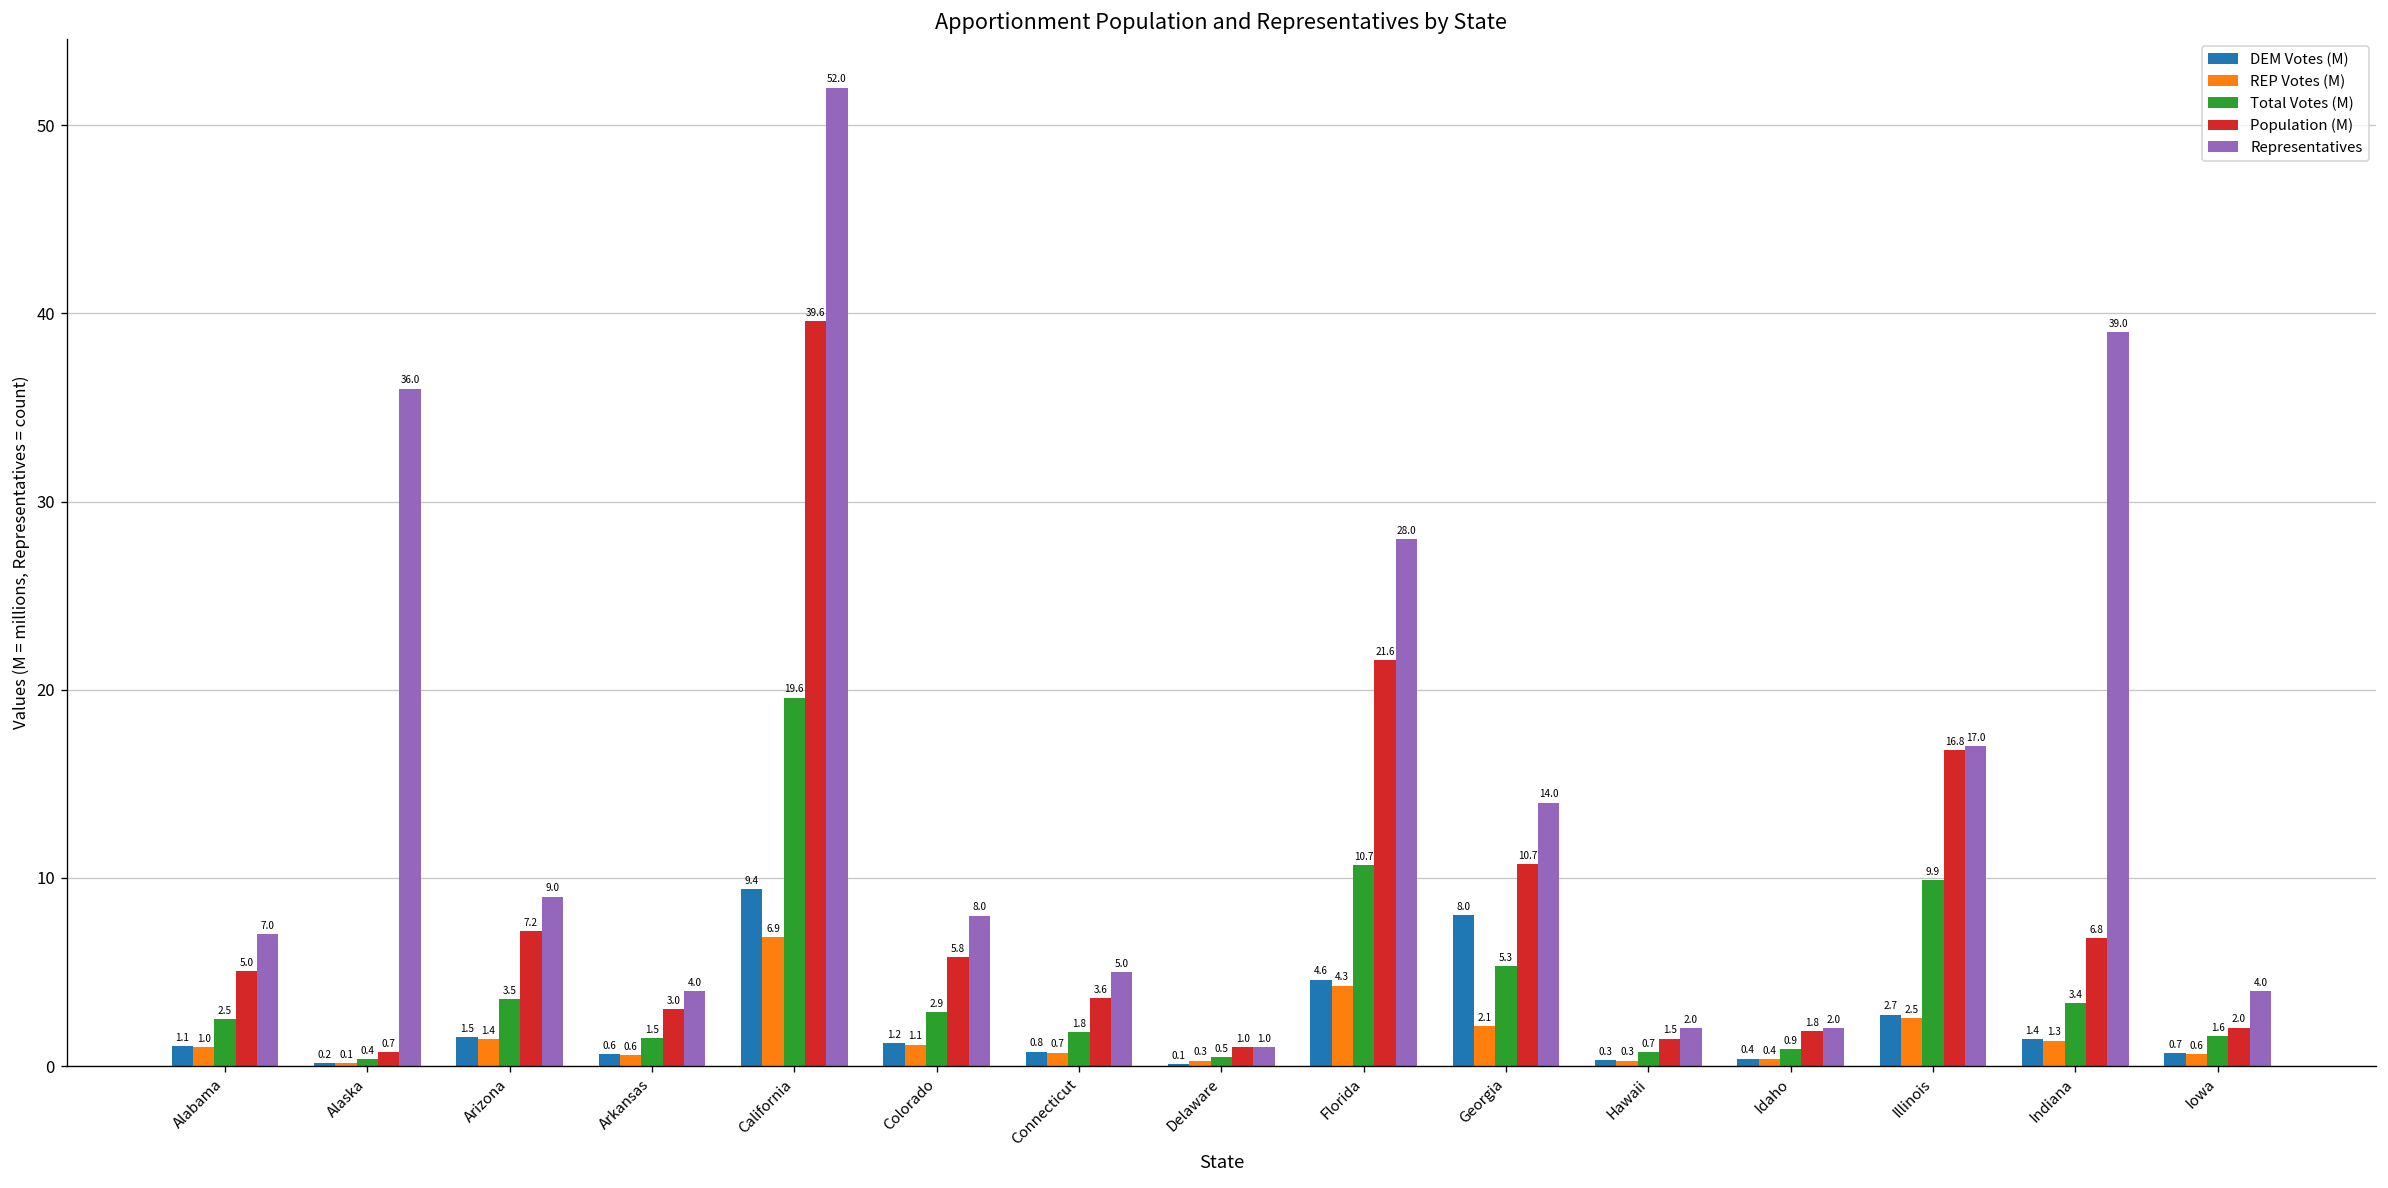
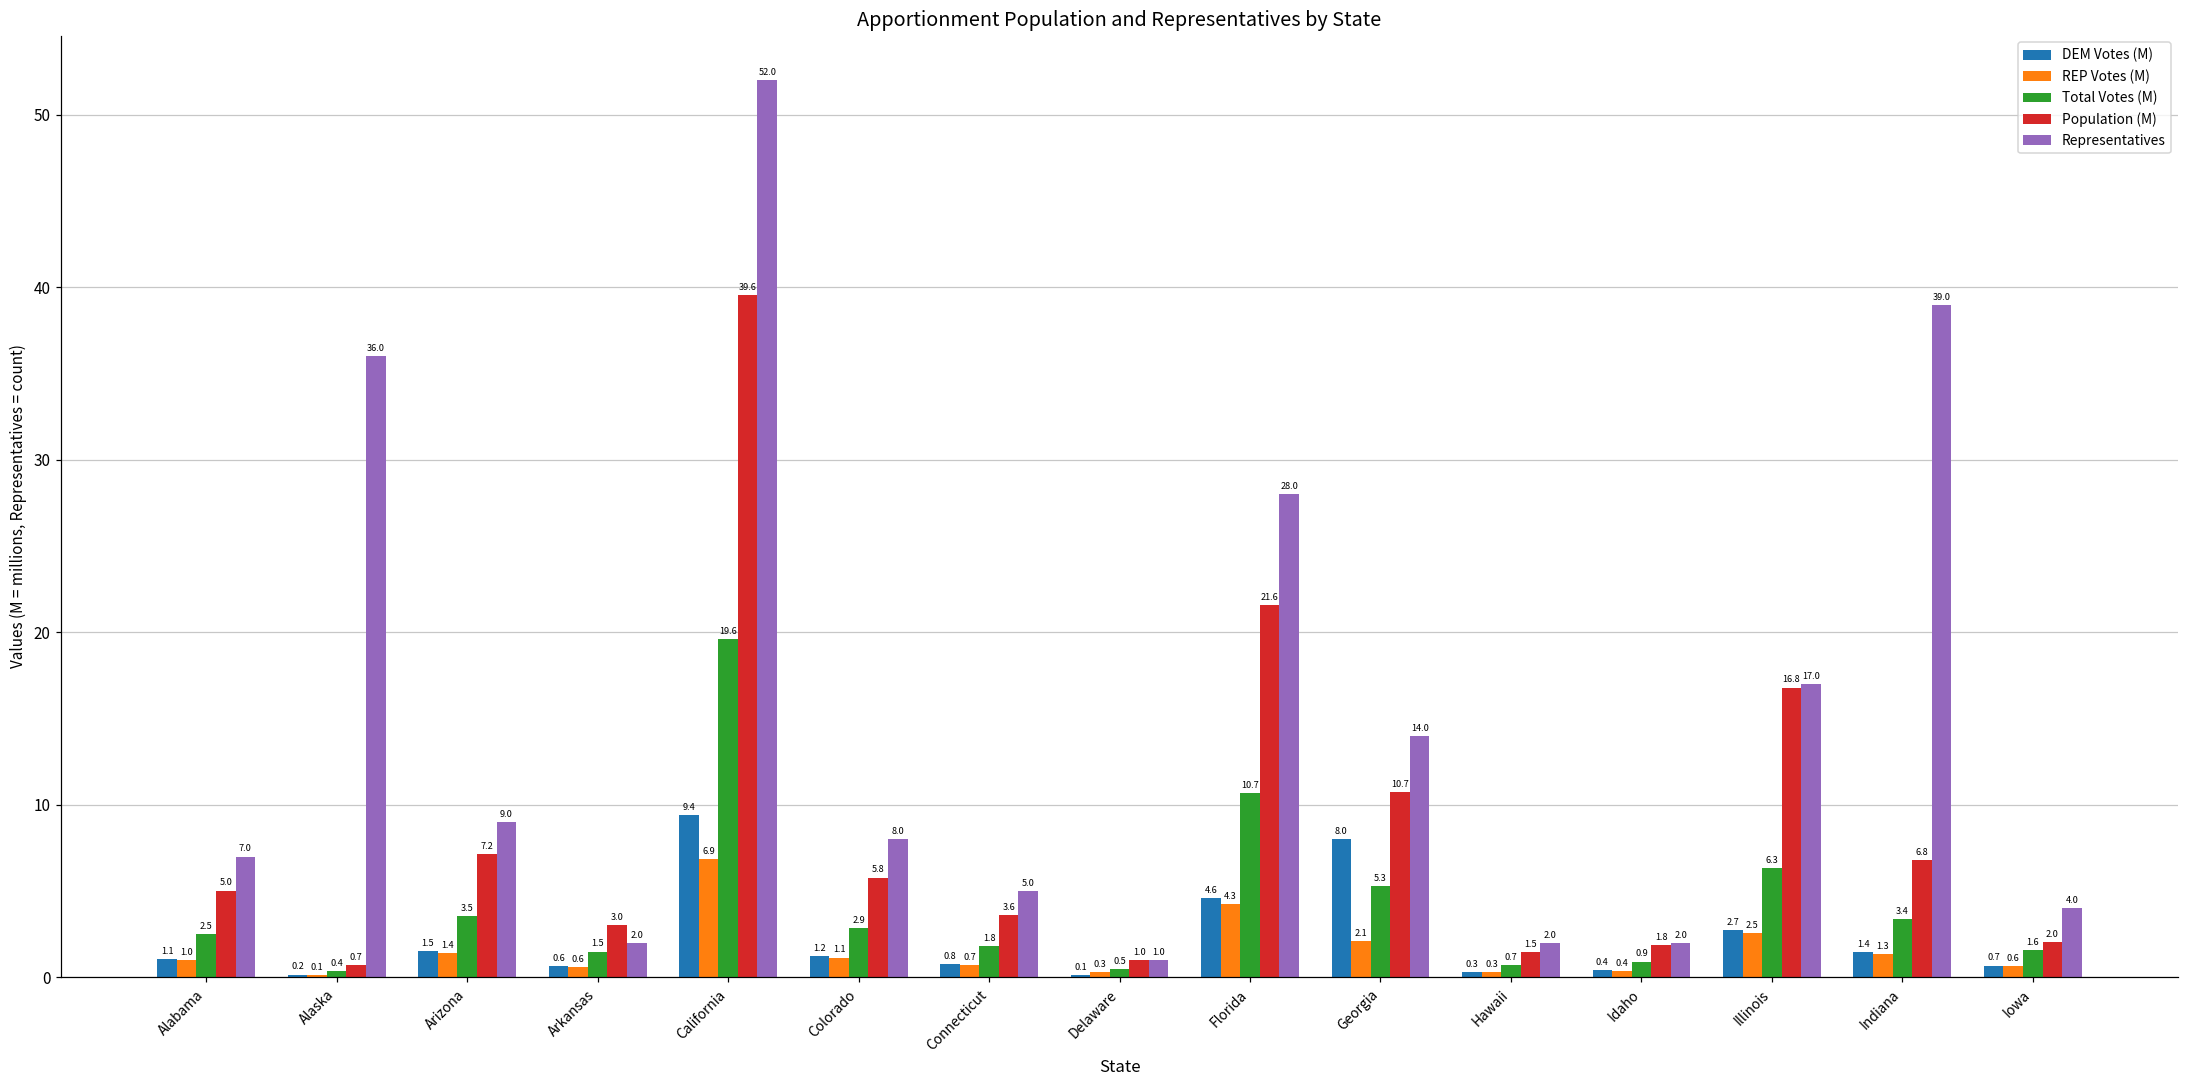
Representatives, Arkansas: 4.0 -> 2.0
Total Votes (M), Illinois: 9.9 -> 6.3
